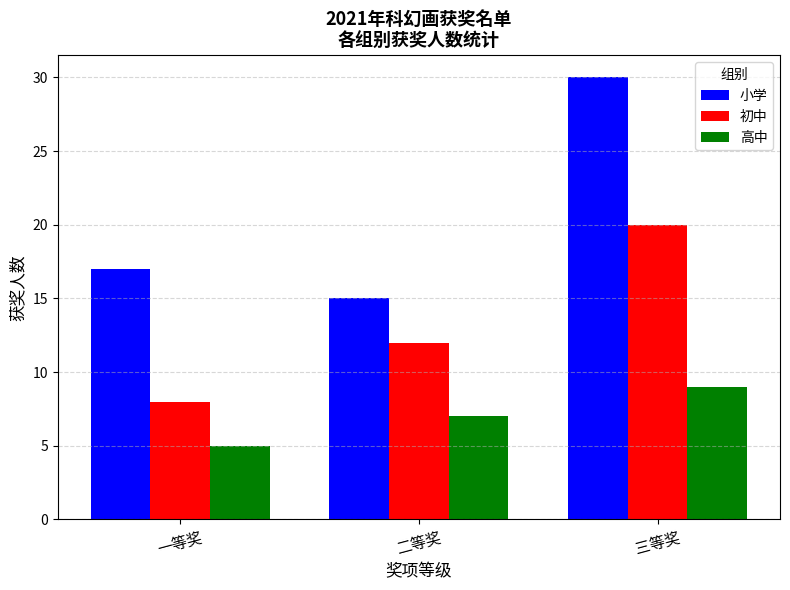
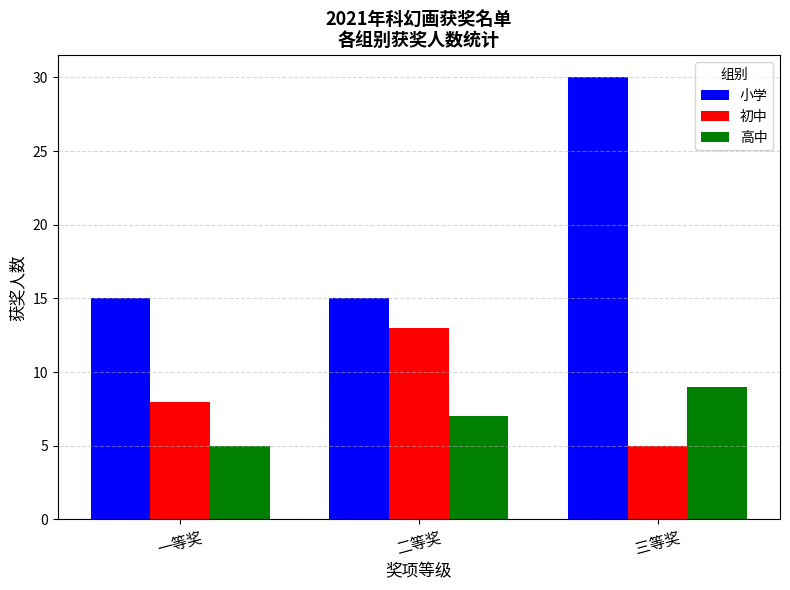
小学, 一等奖: 17 -> 15
初中, 二等奖: 12 -> 13
初中, 三等奖: 20 -> 5
